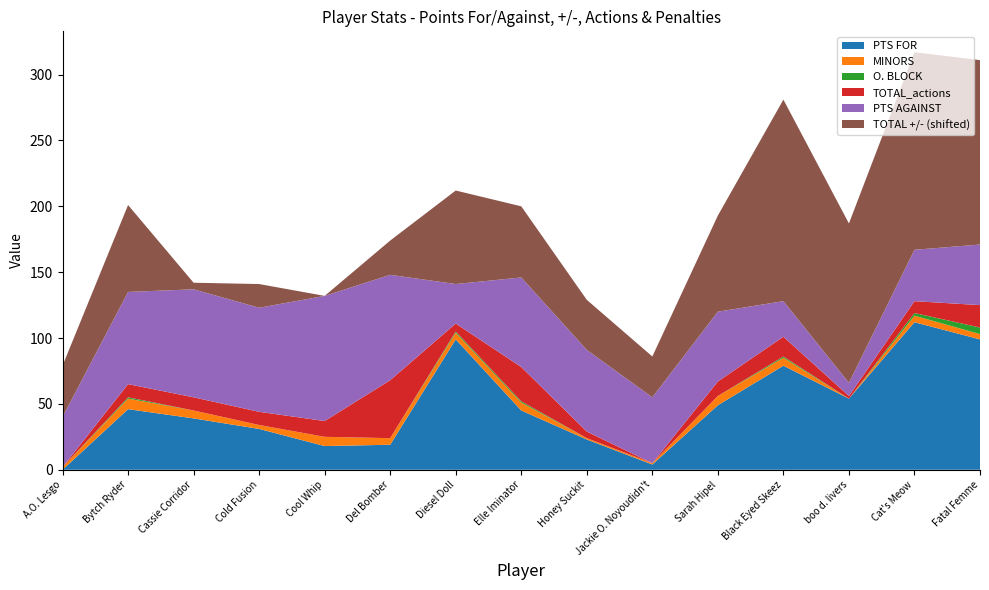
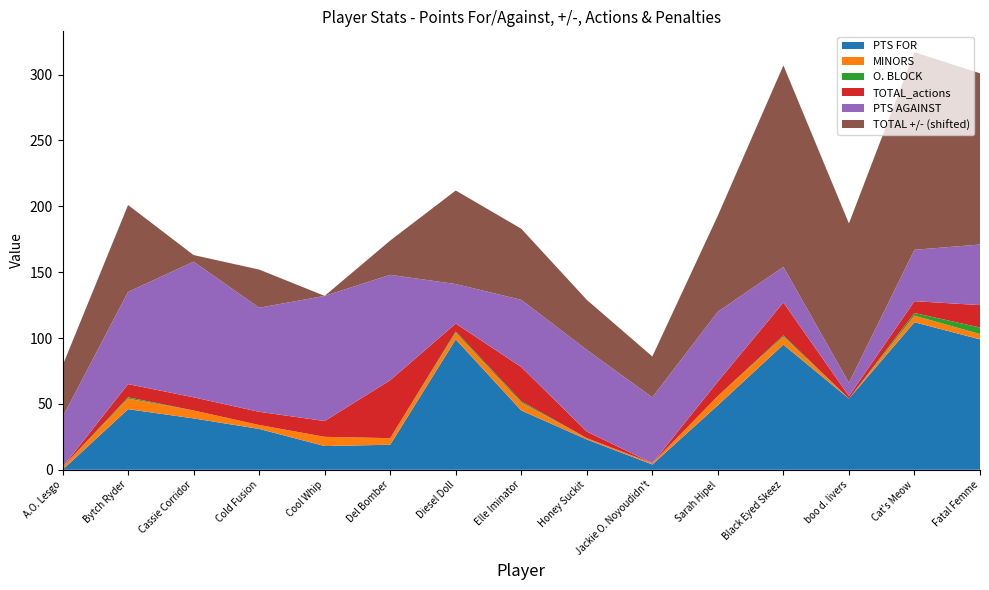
PTS AGAINST, Cassie Corridor: 82 -> 103
TOTAL +/- (shifted), Cold Fusion: 18 -> 29
PTS AGAINST, Elle Iminator: 68 -> 51
PTS FOR, Black Eyed Skeez: 79 -> 95
TOTAL_actions, Black Eyed Skeez: 15 -> 25
TOTAL +/- (shifted), Fatal Femme: 140 -> 130
